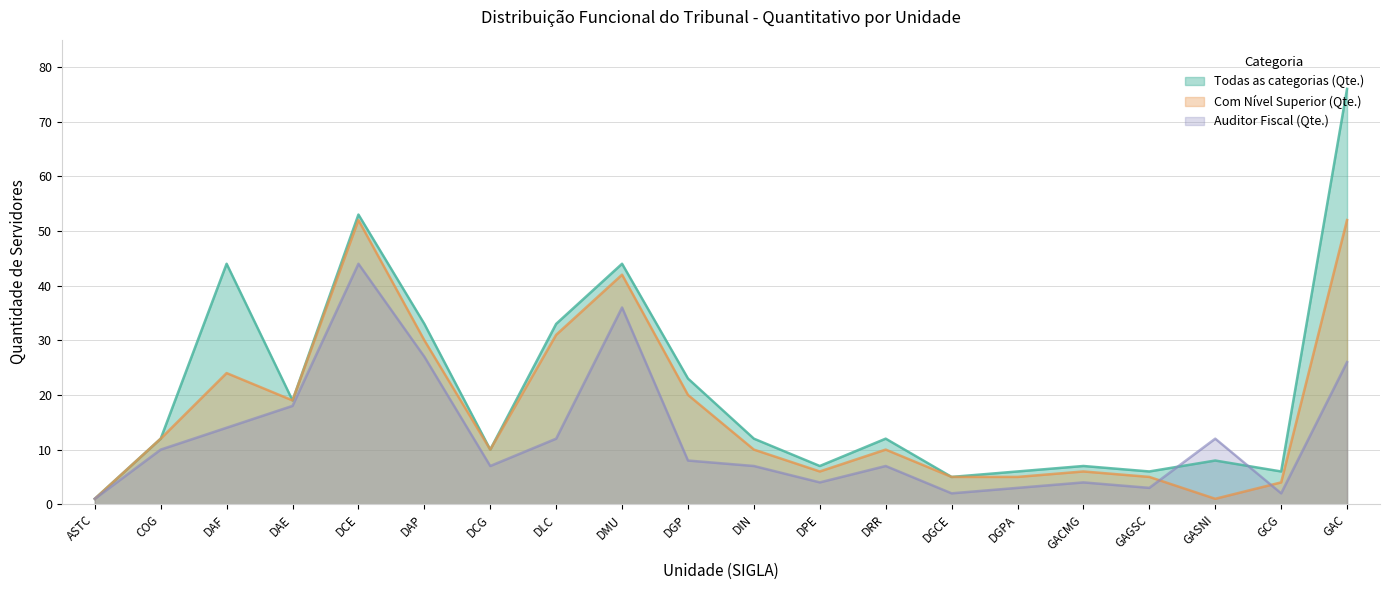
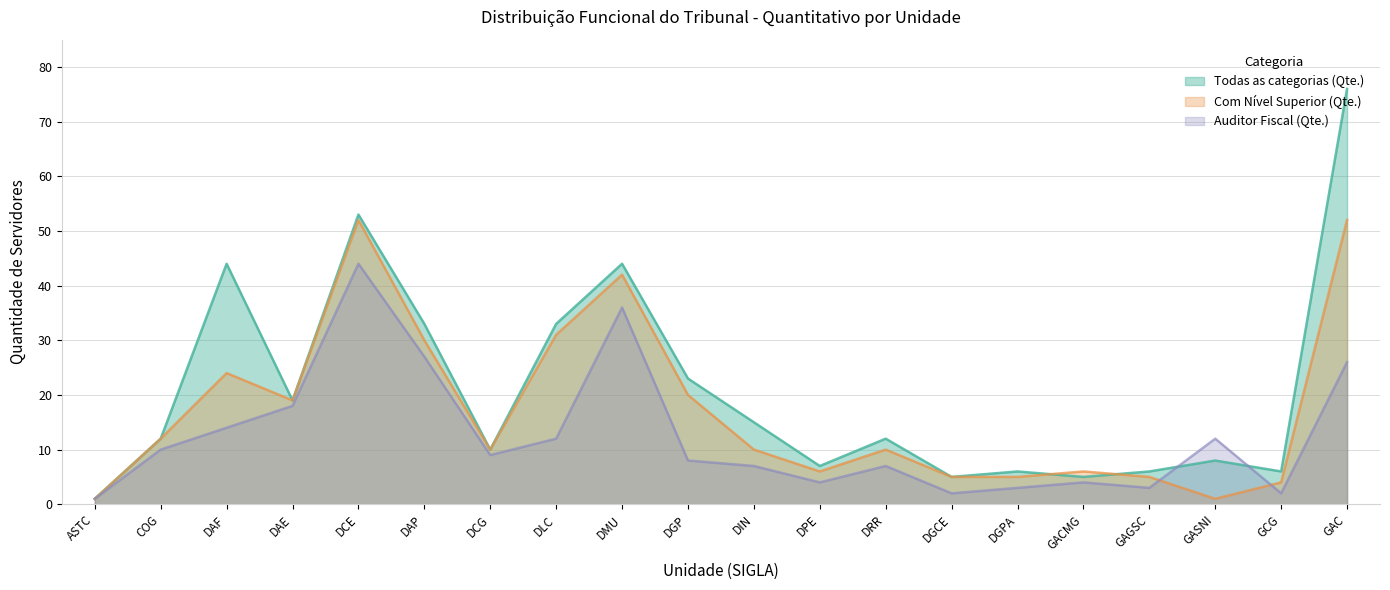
Auditor Fiscal (Qte.), DCG: 7 -> 9
Todas as categorias (Qte.), DIN: 12 -> 15
Todas as categorias (Qte.), GACMG: 7 -> 5
